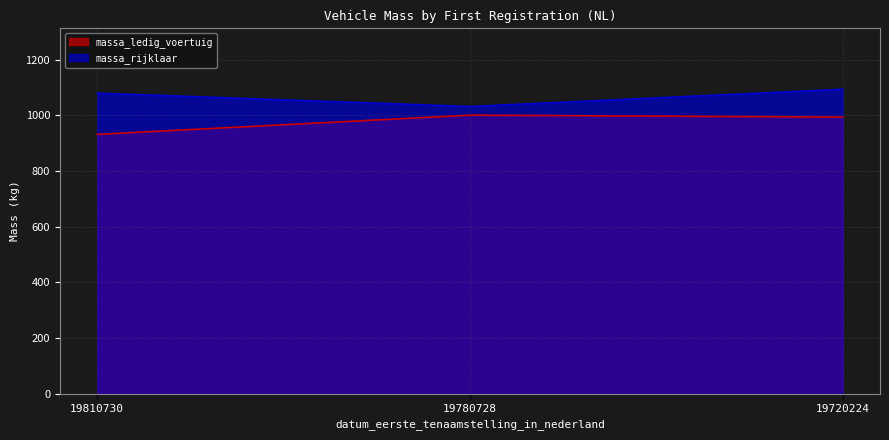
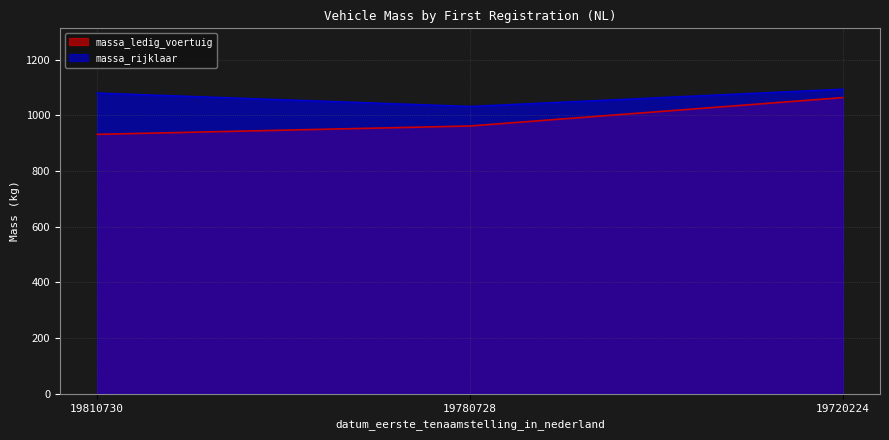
massa_ledig_voertuig, 19780728: 1000 -> 960
massa_ledig_voertuig, 19720224: 990 -> 1060
